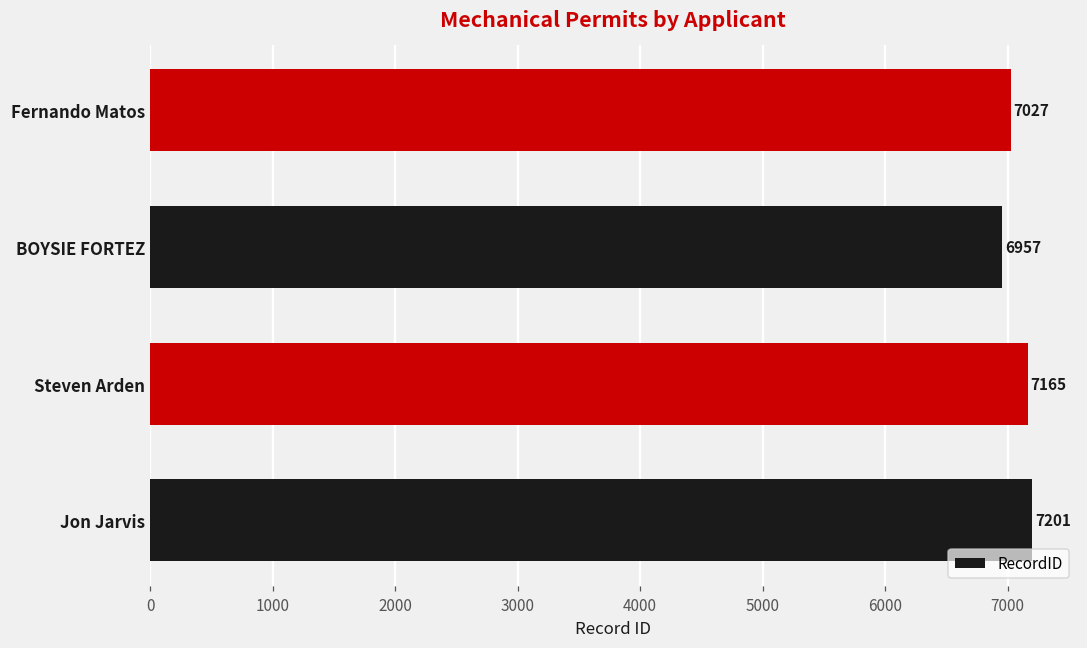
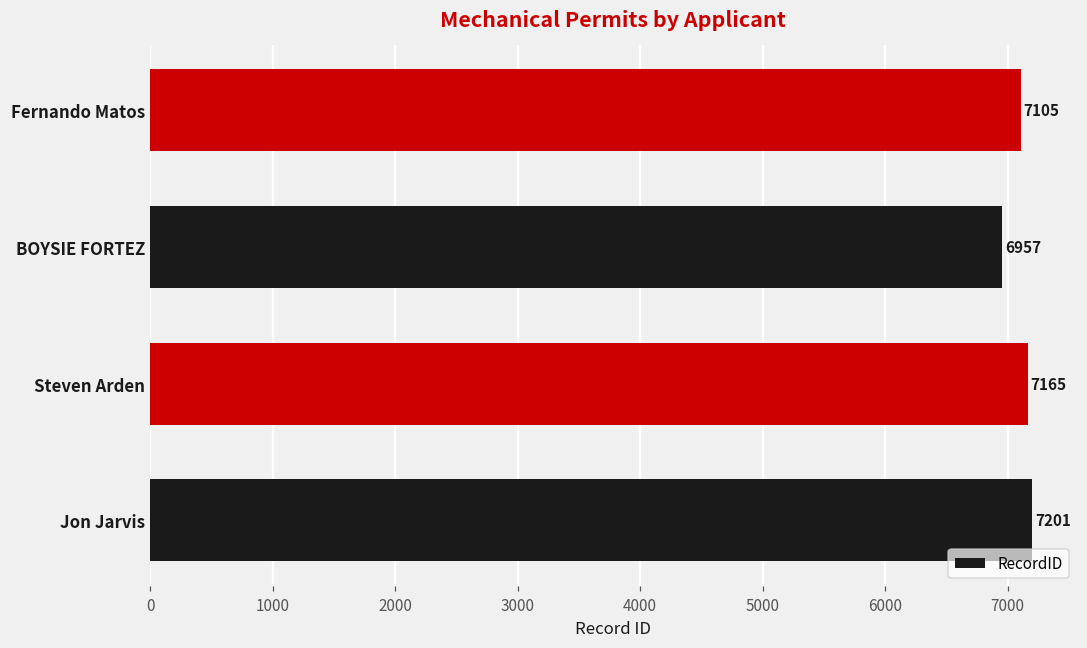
Fernando Matos: 7027 -> 7105
